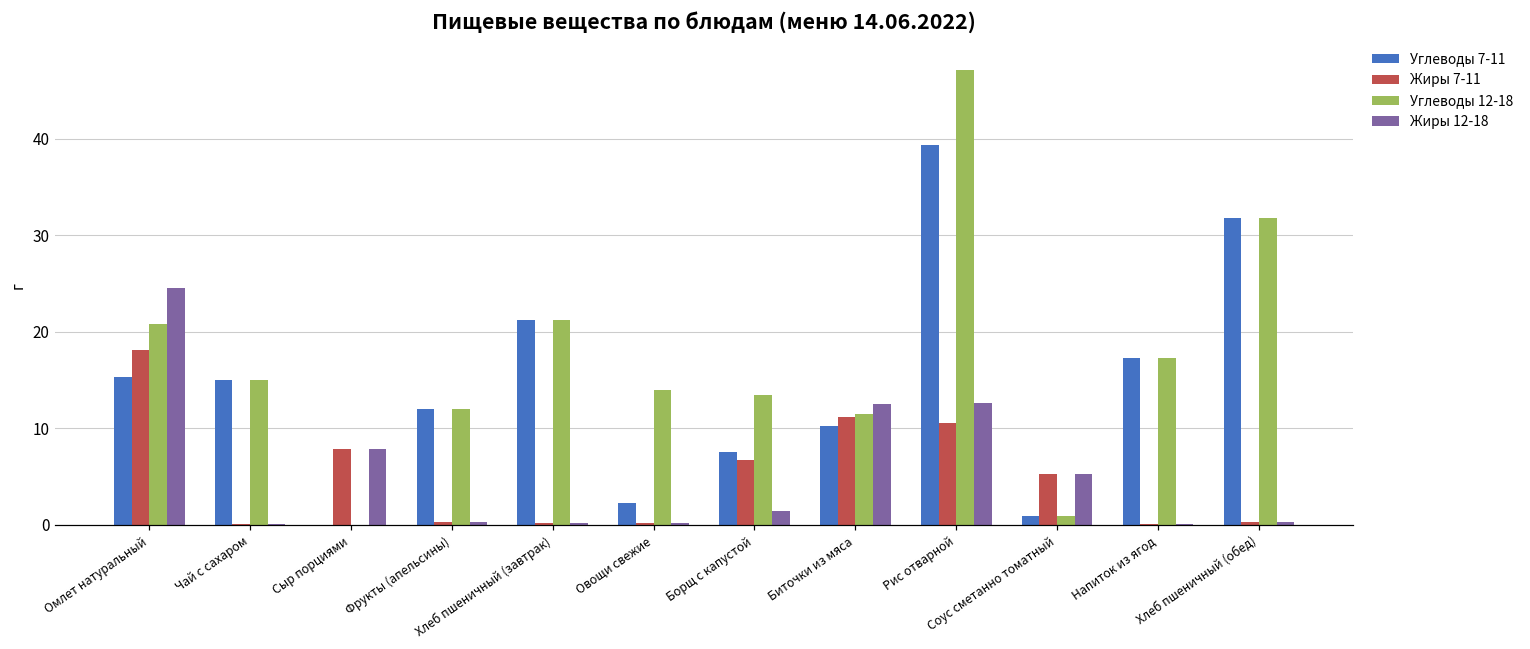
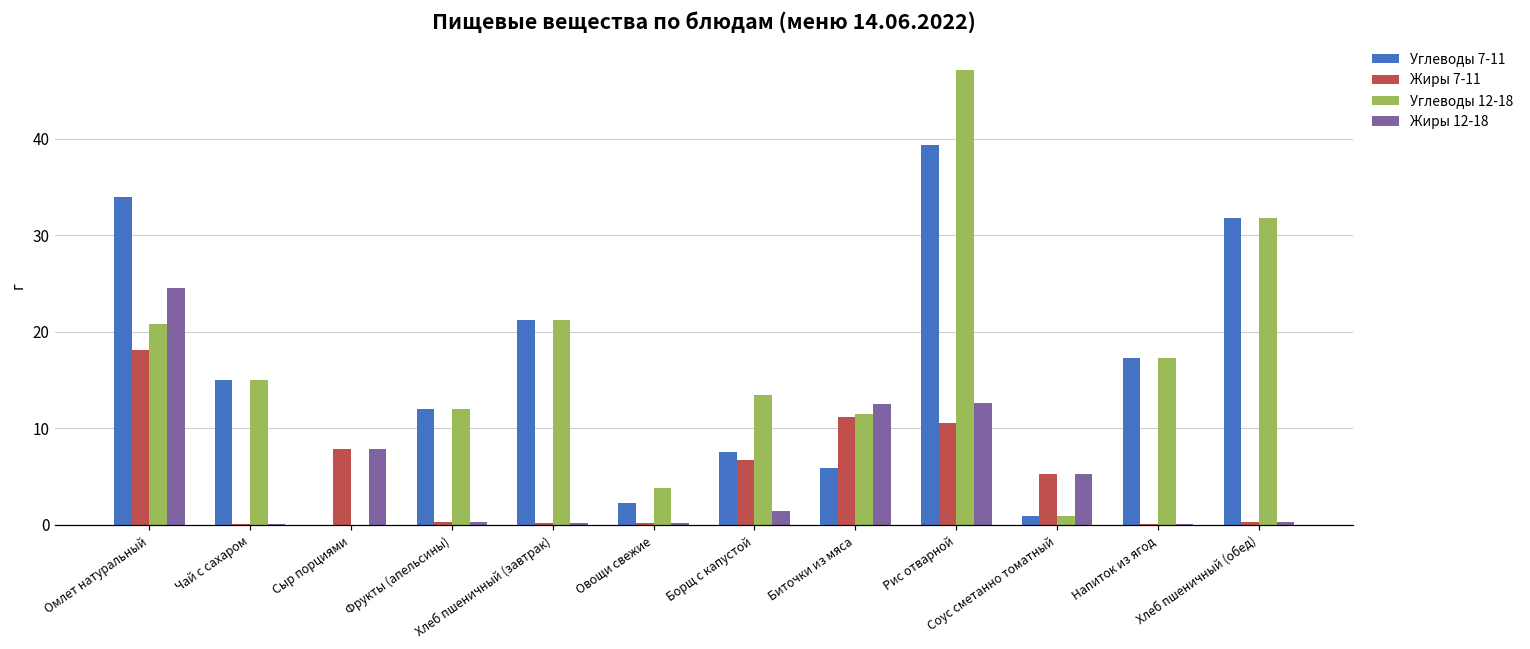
Углеводы 7-11, Омлет натуральный: 15 -> 34
Углеводы 12-18, Овощи свежие: 14 -> 4
Углеводы 7-11, Биточки из мяса: 10 -> 6
